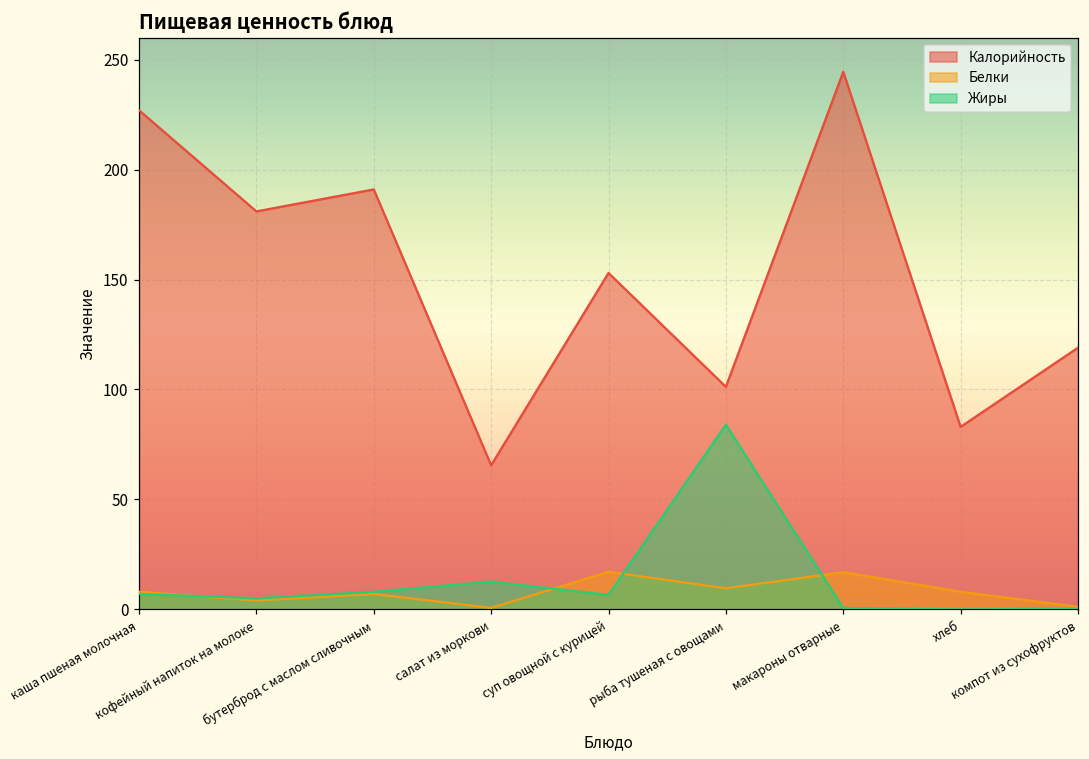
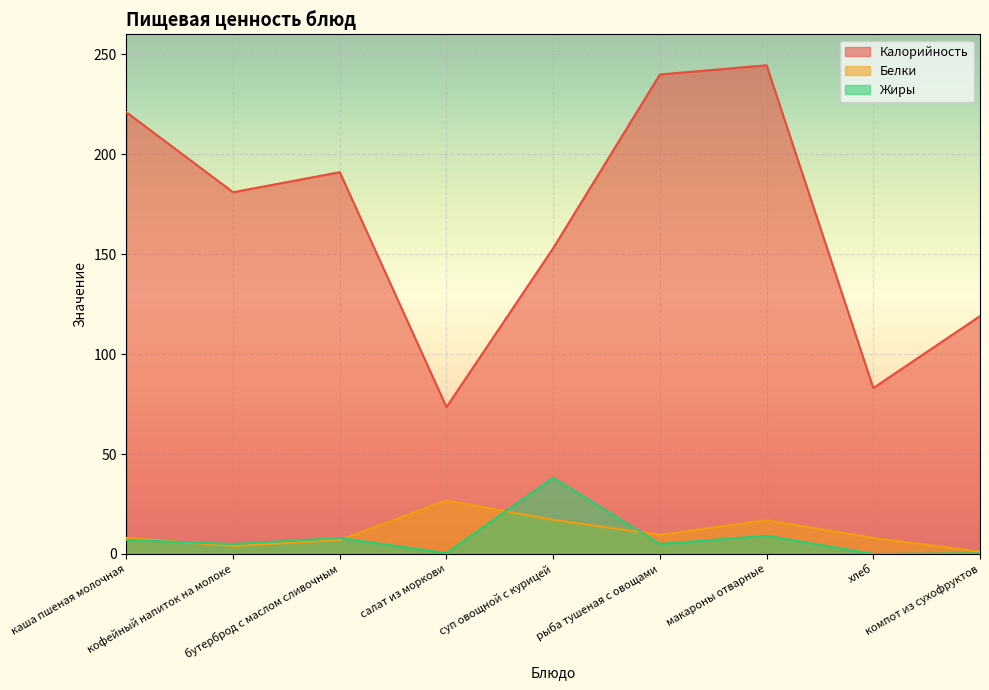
Калорийность, каша пшеная молочная: 227 -> 221
Калорийность, салат из моркови: 66 -> 73
Белки, салат из моркови: 1 -> 27
Жиры, салат из моркови: 13 -> 0
Жиры, суп овощной с курицей: 7 -> 38
Калорийность, рыба тушеная с овощами: 101 -> 240
Жиры, рыба тушеная с овощами: 84 -> 5
Жиры, макароны отварные: 1 -> 9
